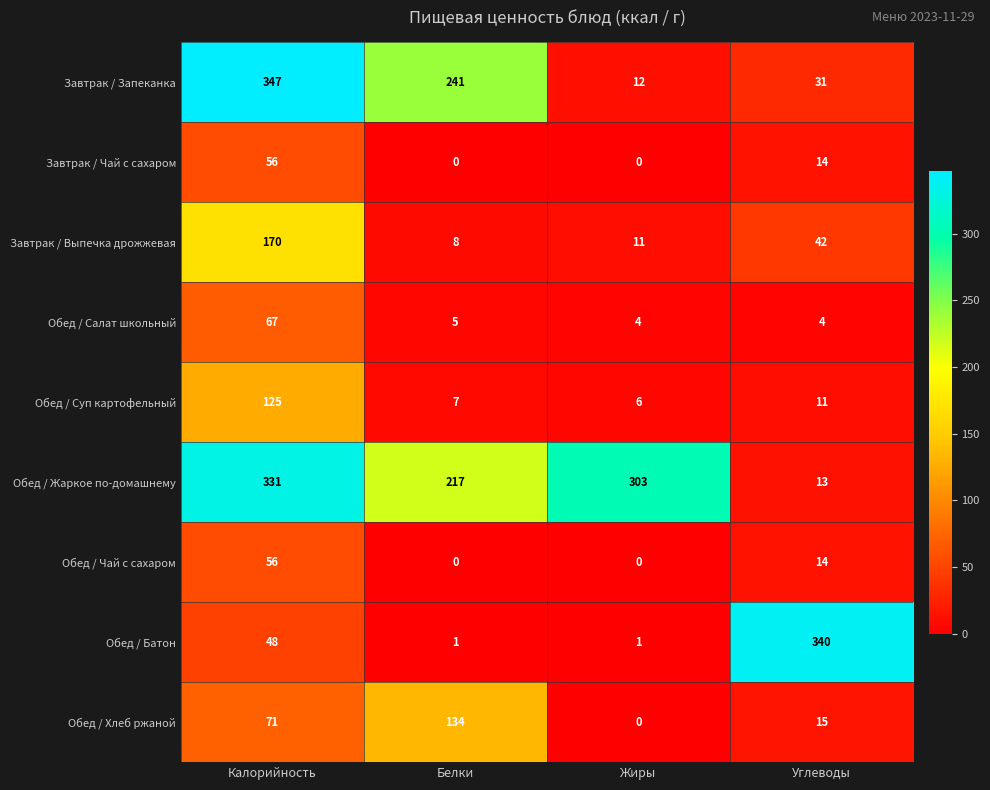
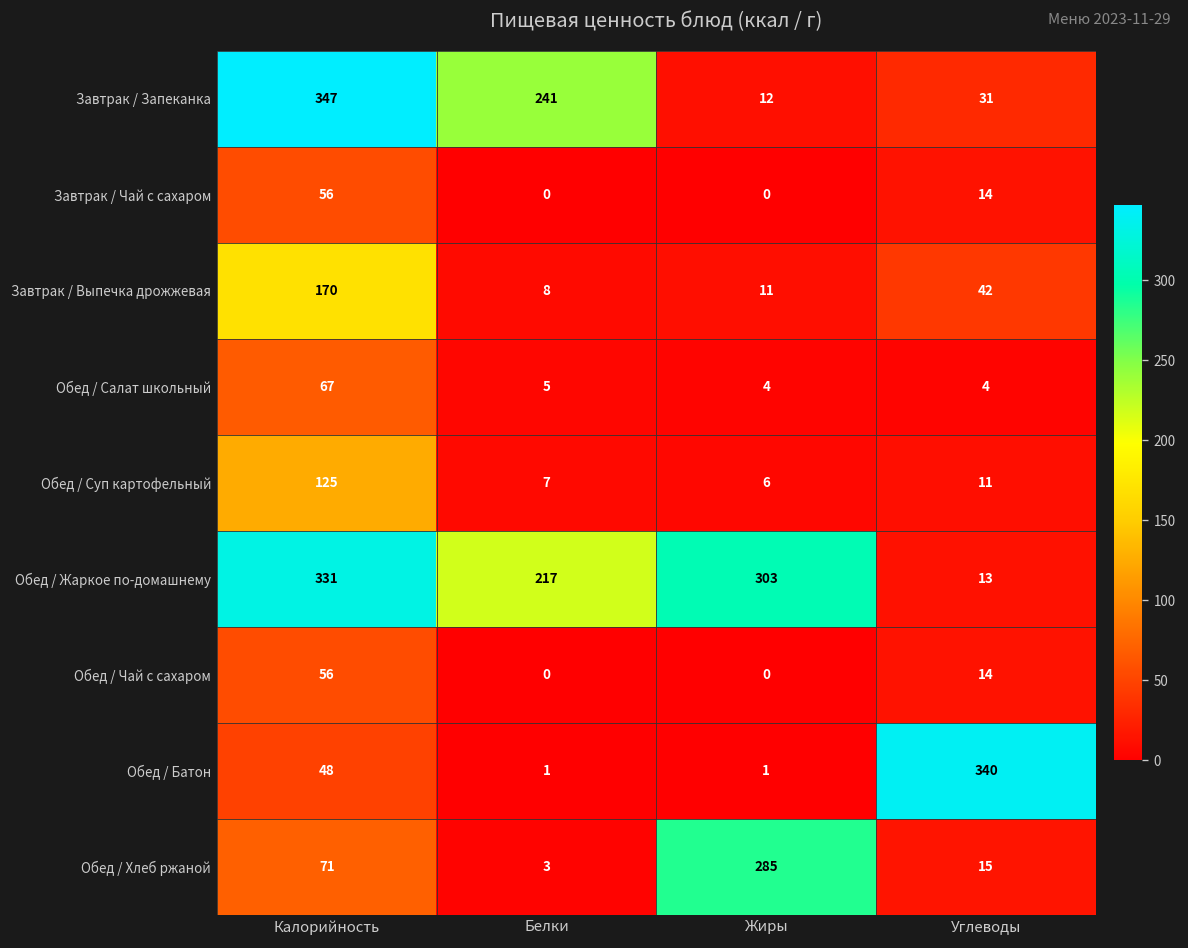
Обед / Хлеб ржаной, Белки: 134 -> 3
Обед / Хлеб ржаной, Жиры: 0 -> 285
